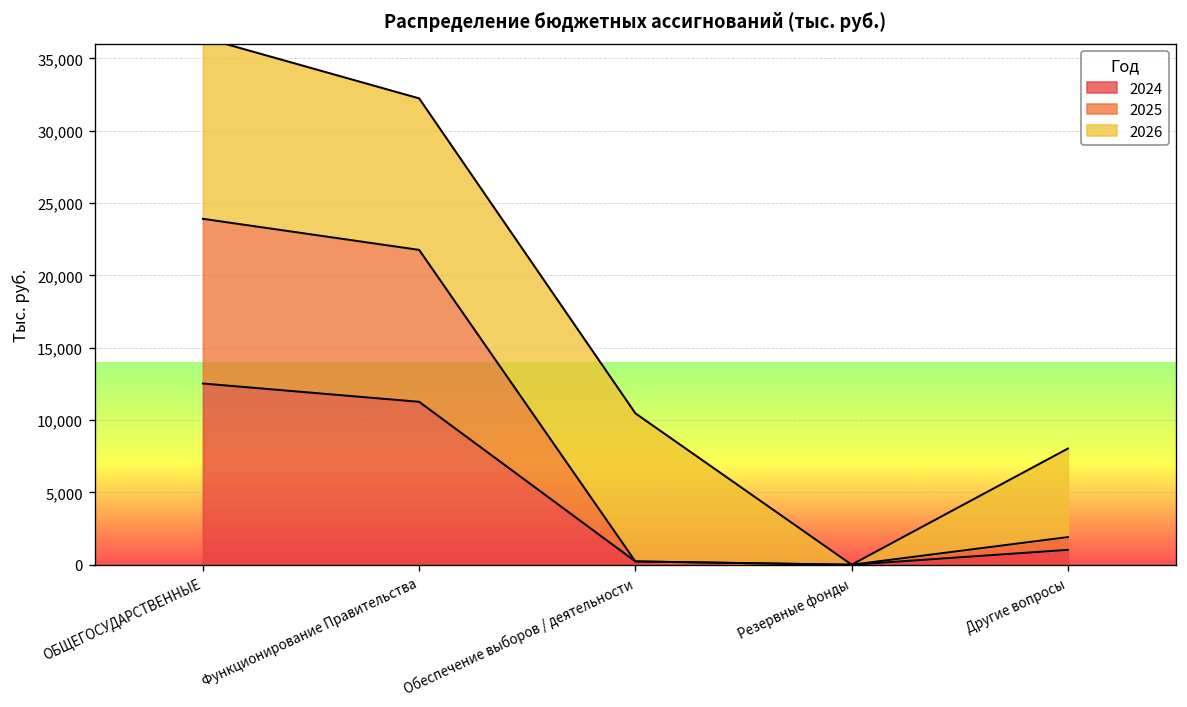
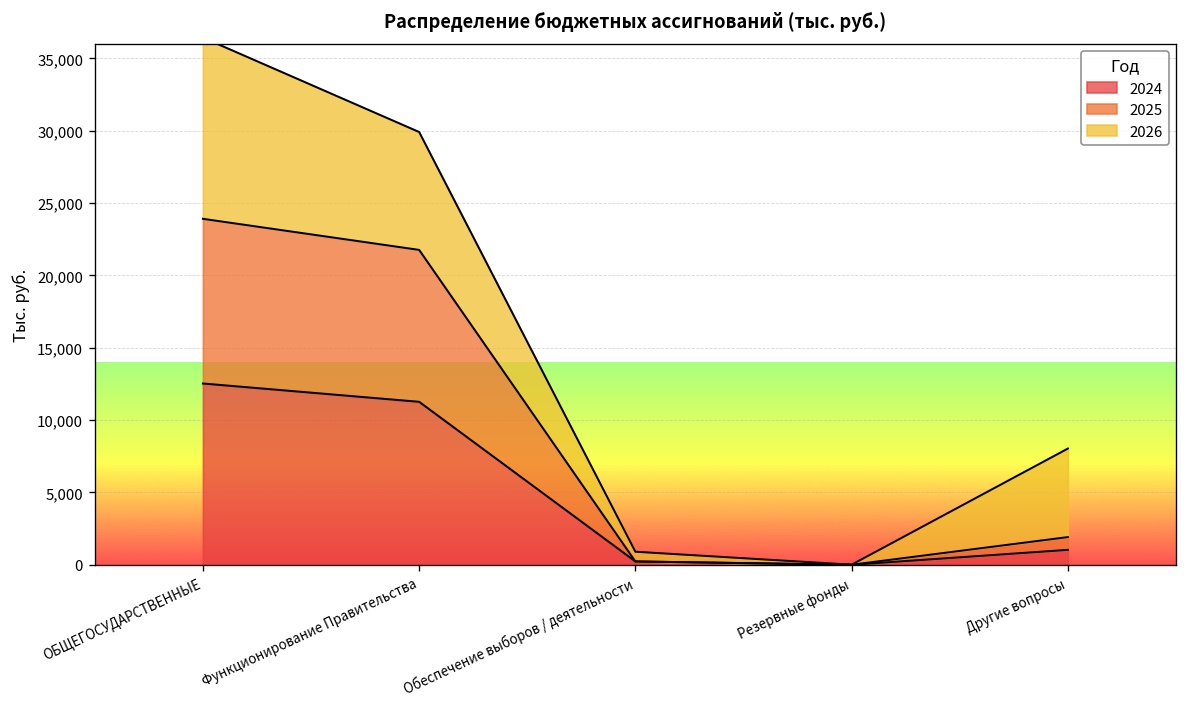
2026, Функционирование Правительства: 10,500 -> 8,100
2026, Обеспечение выборов / деятельности: 10,200 -> 700
